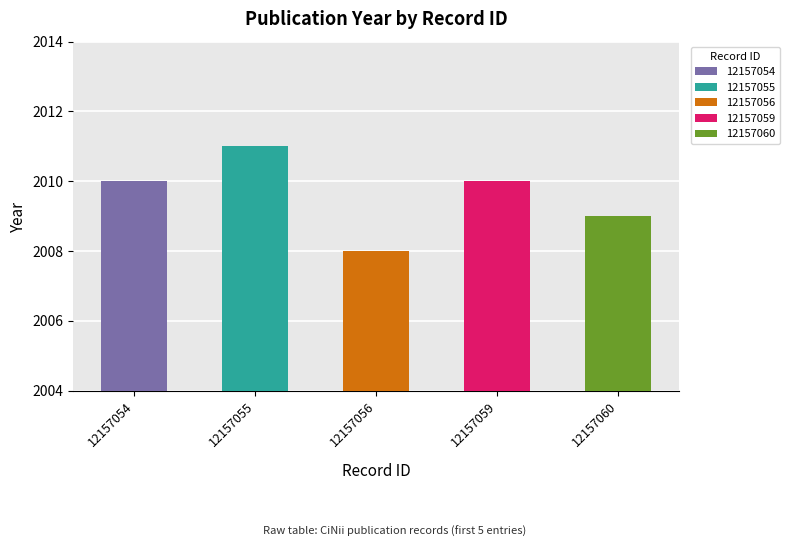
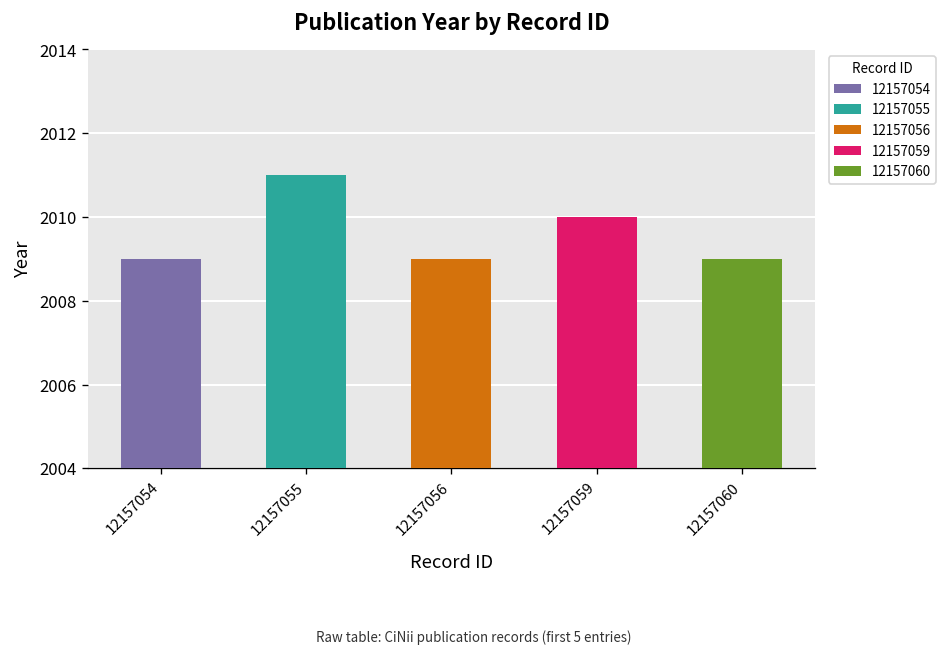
12157054: 2010 -> 2009
12157056: 2008 -> 2009
